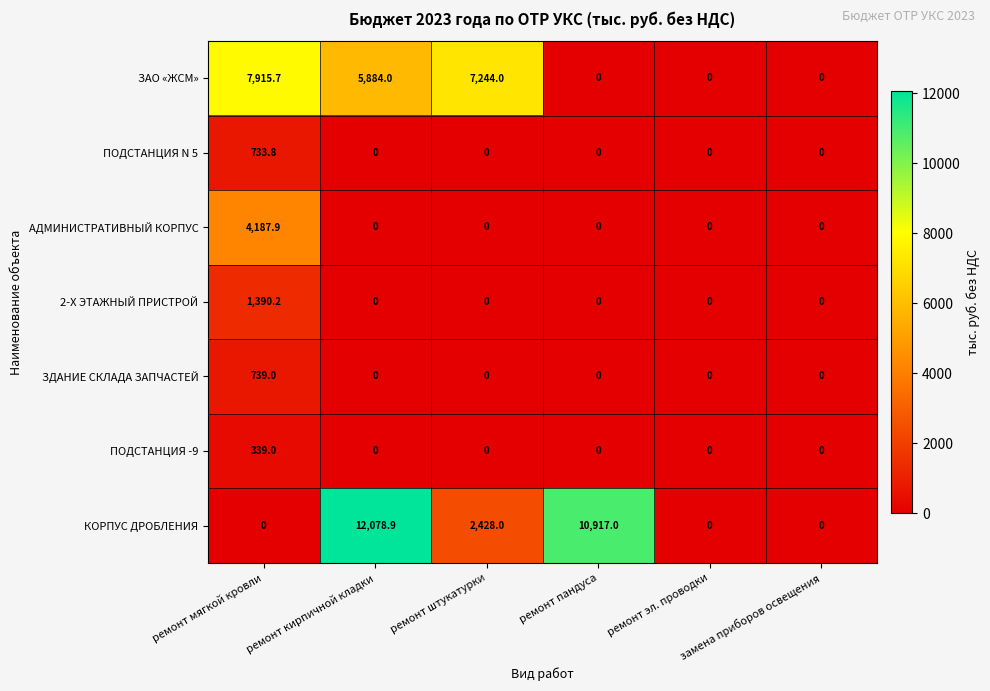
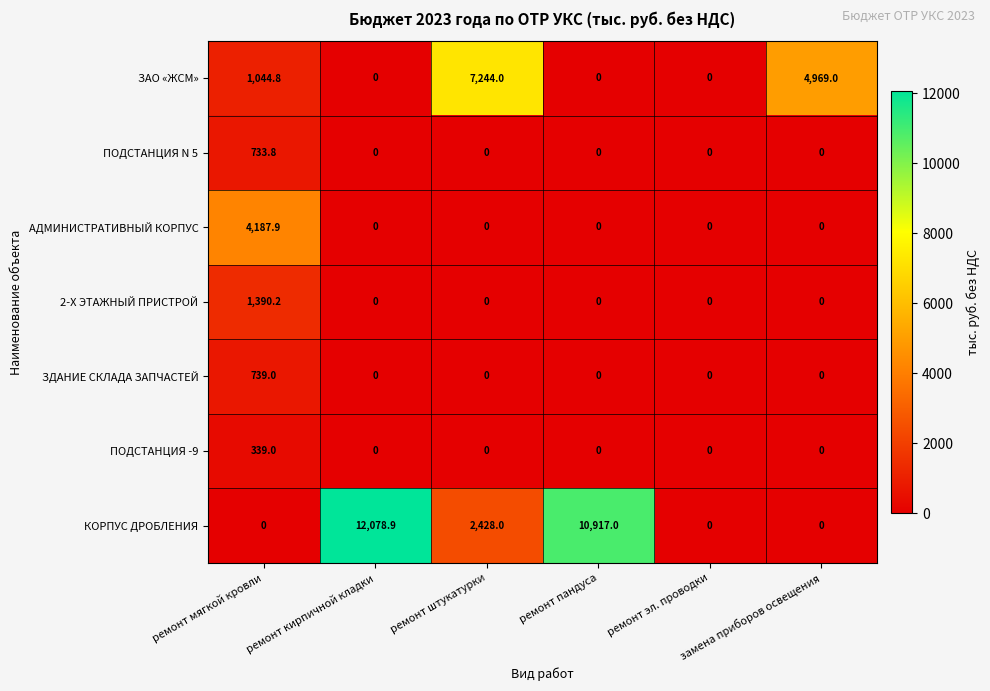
ЗАО «ЖСМ», ремонт мягкой кровли: 7,915.7 -> 1,044.8
ЗАО «ЖСМ», ремонт кирпичной кладки: 5,884.0 -> 0
ЗАО «ЖСМ», замена приборов освещения: 0 -> 4,969.0
